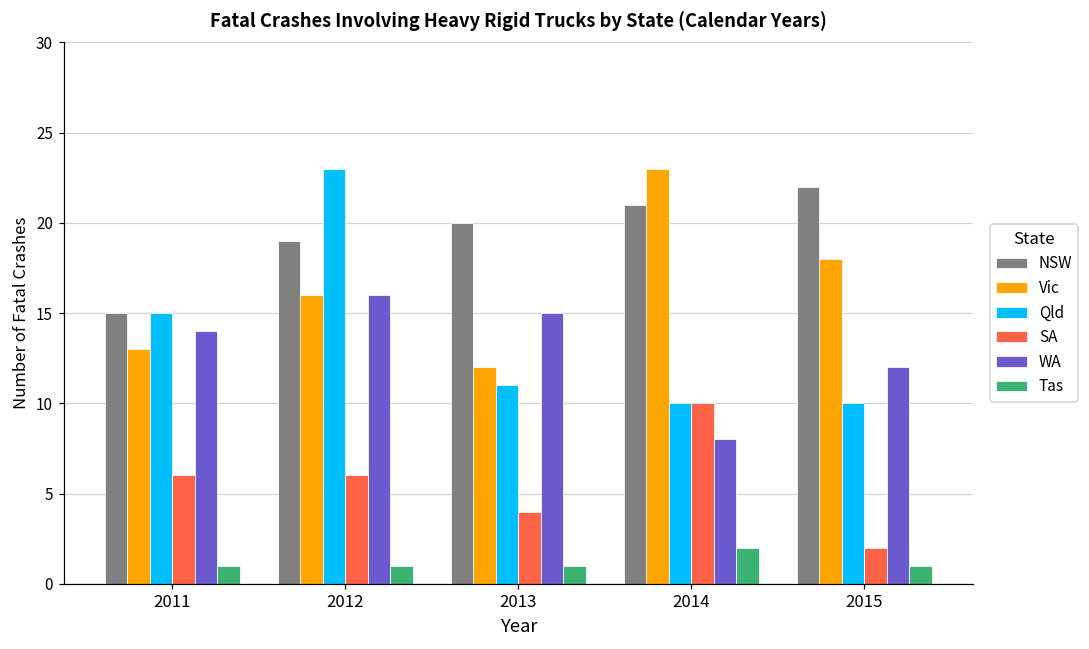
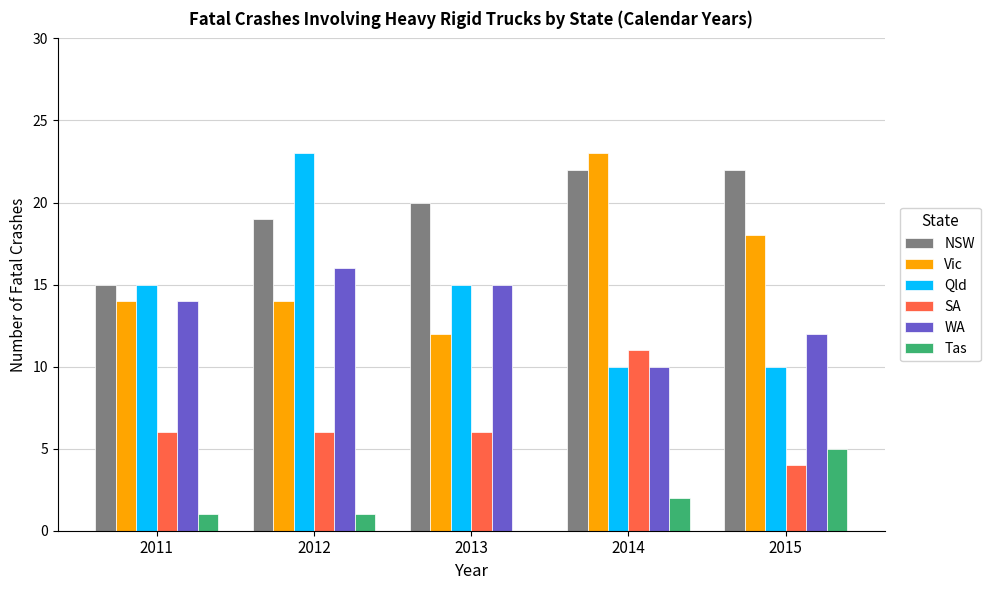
Vic, 2011: 13 -> 14
Vic, 2012: 16 -> 14
Qld, 2013: 11 -> 15
SA, 2013: 4 -> 6
Tas, 2013: 1 -> 0
NSW, 2014: 21 -> 22
SA, 2014: 10 -> 11
WA, 2014: 8 -> 10
SA, 2015: 2 -> 4
Tas, 2015: 1 -> 5
